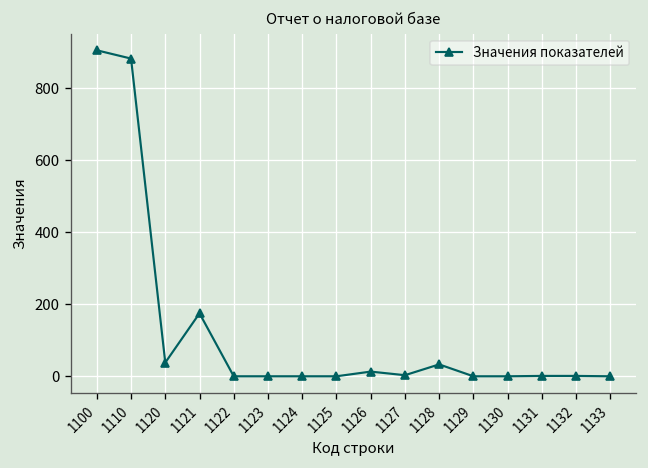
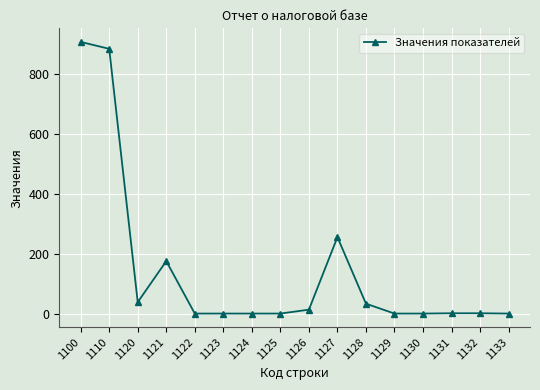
1127: 0 -> 260
